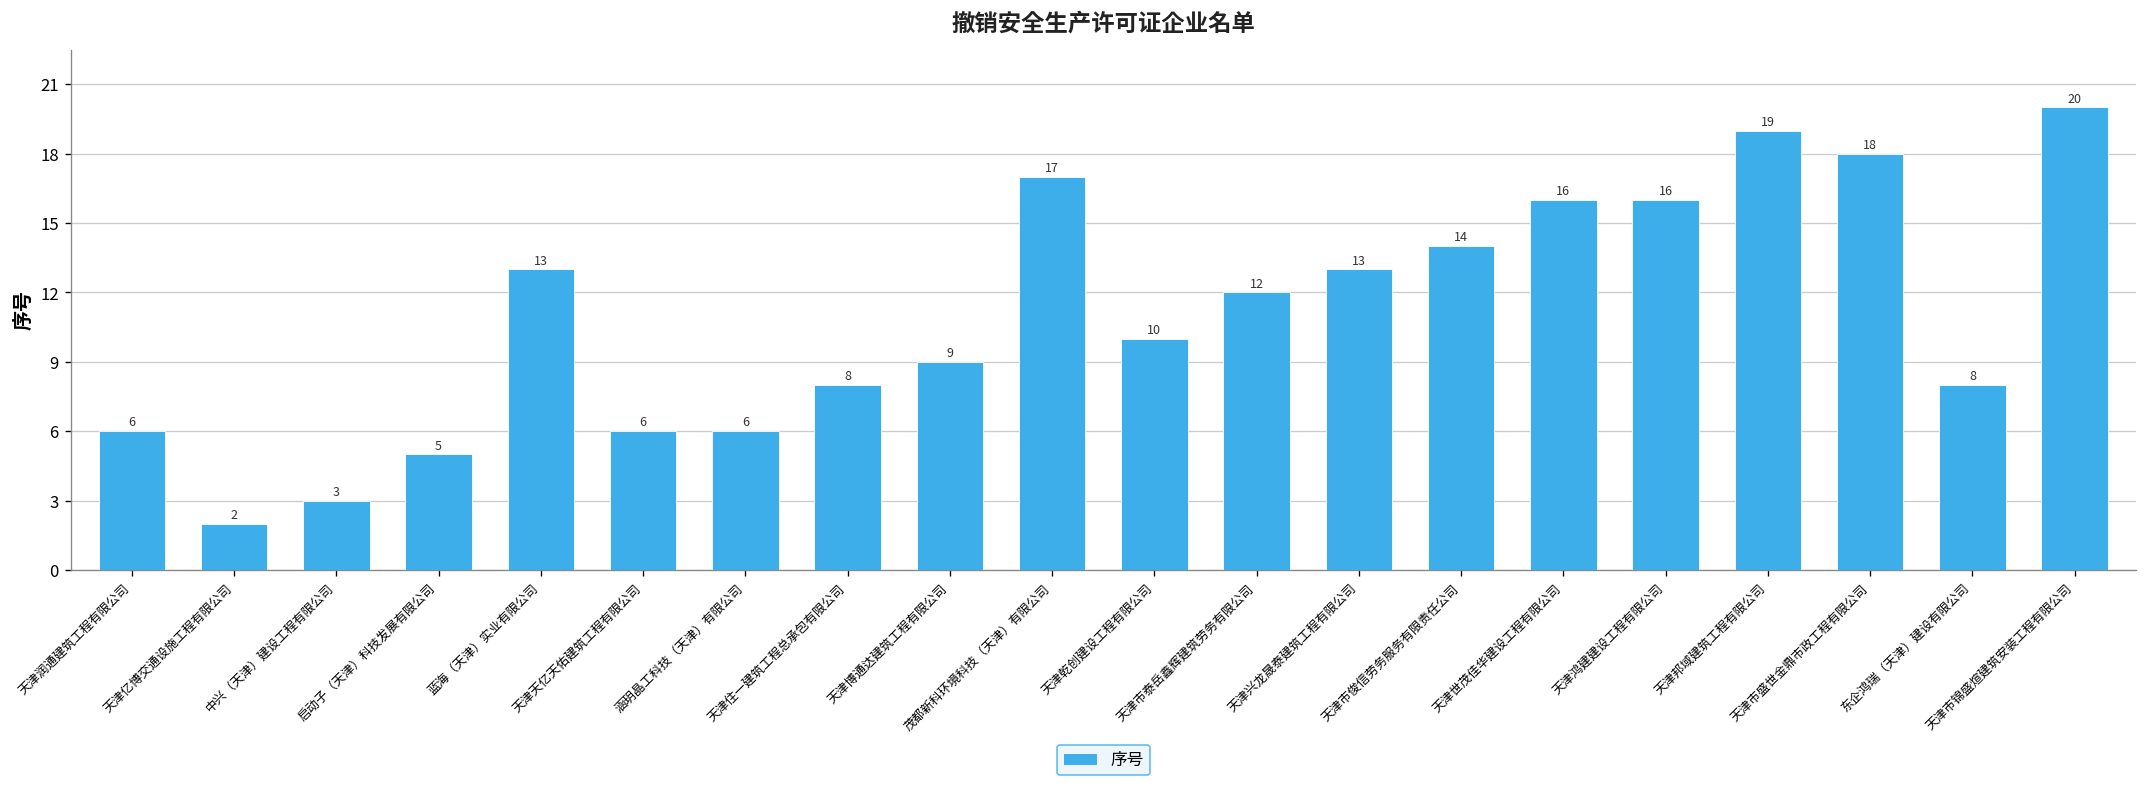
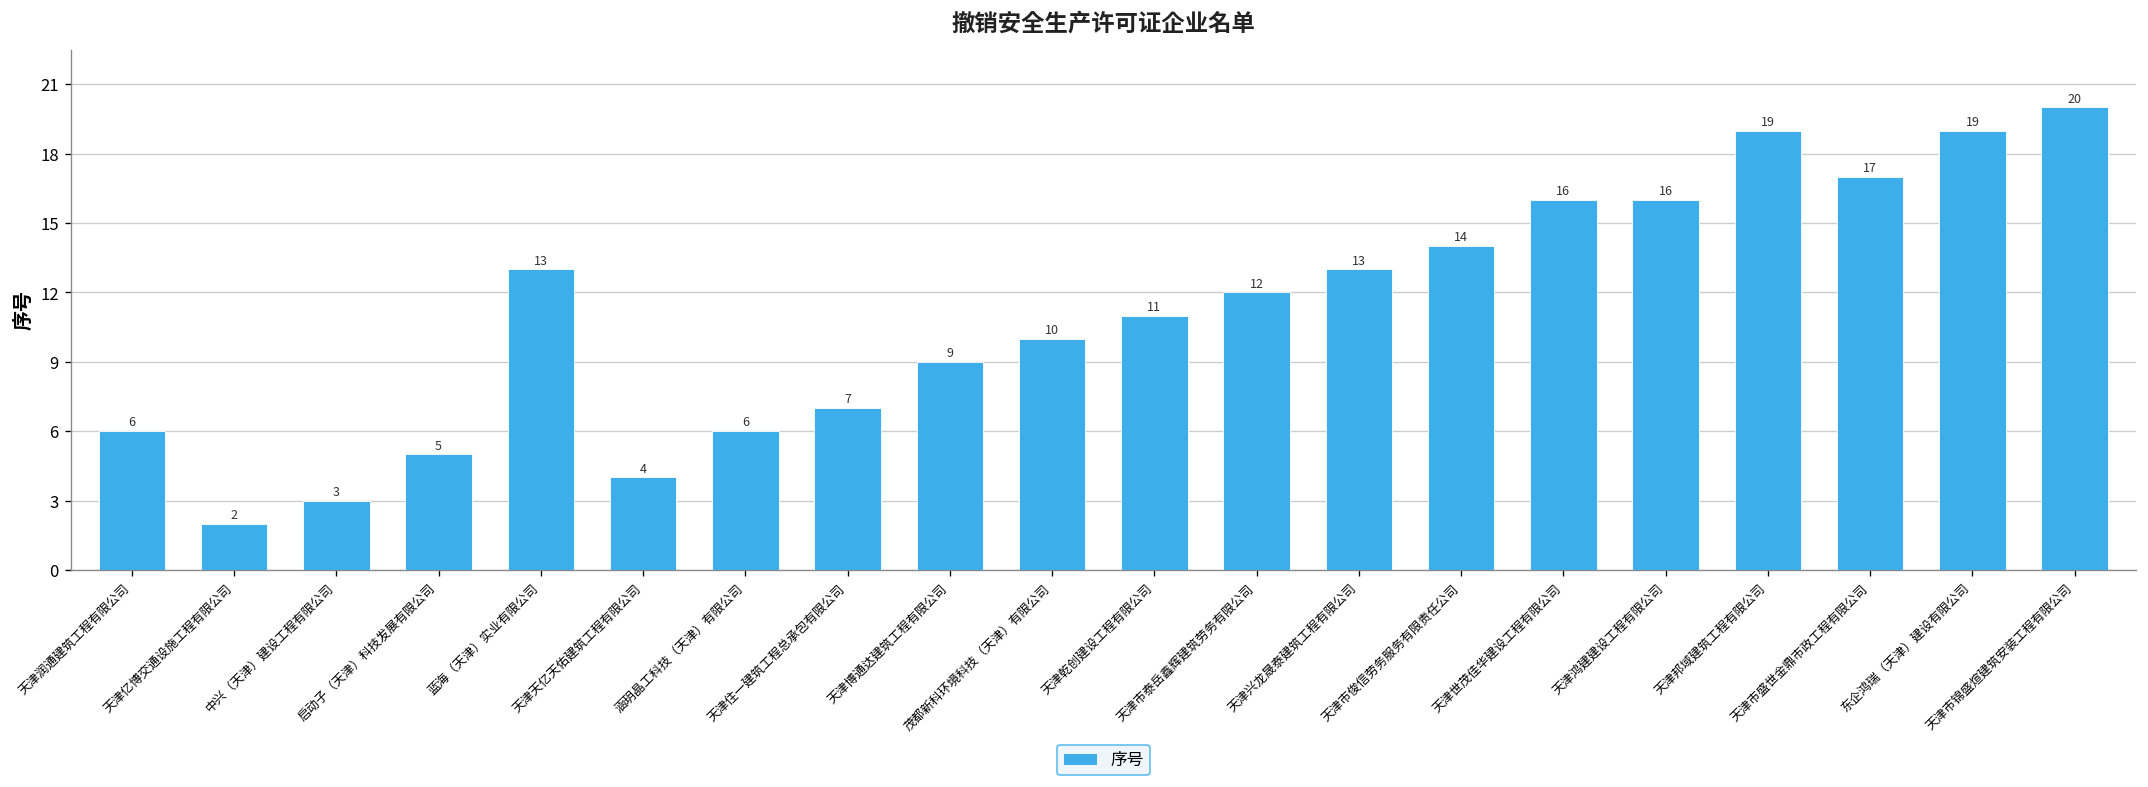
天津天亿天佑建筑工程有限公司: 6 -> 4
天津住一建筑工程总承包有限公司: 8 -> 7
茂都新科环境科技（天津）有限公司: 17 -> 10
天津乾创建设工程有限公司: 10 -> 11
天津市盛世金鼎市政工程有限公司: 18 -> 17
东企鸿瑞（天津）建设有限公司: 8 -> 19
